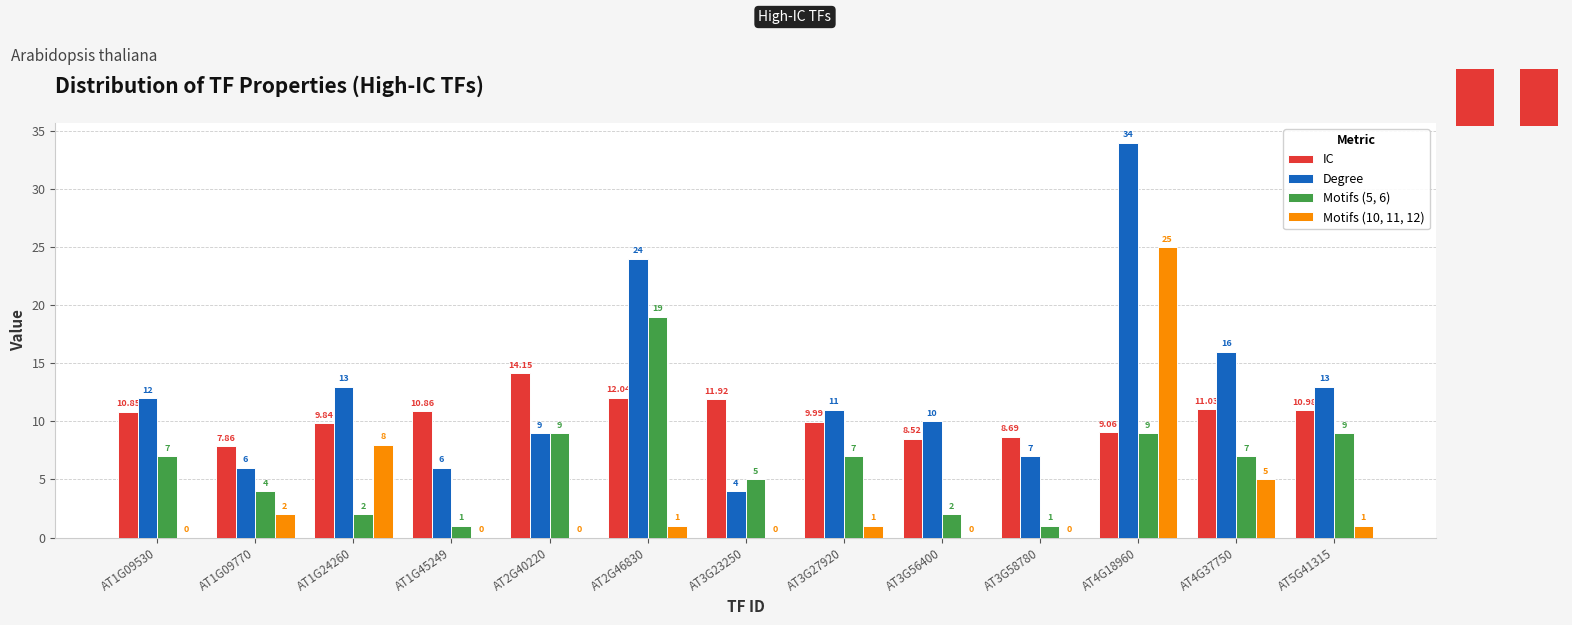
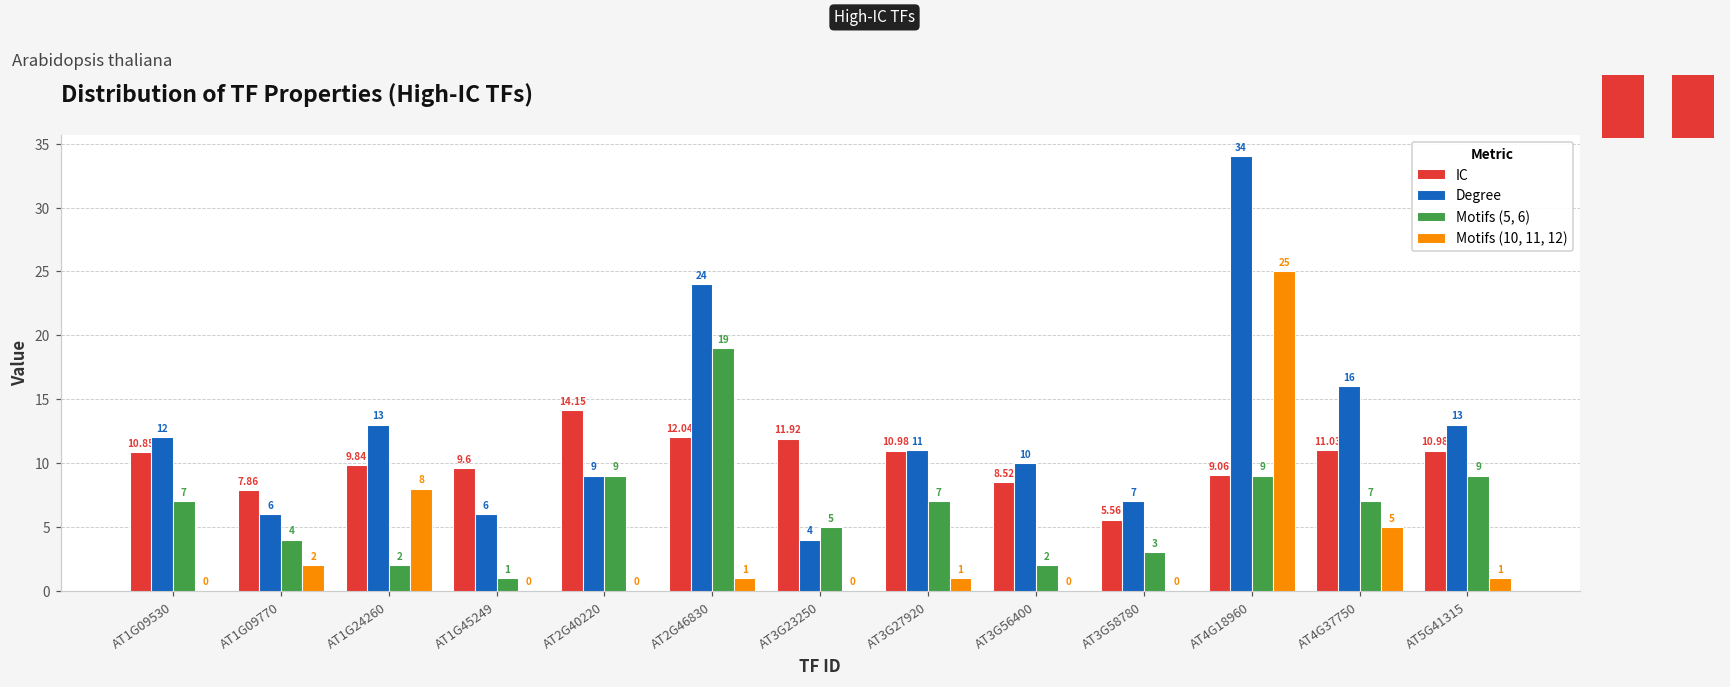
Distribution of TF Properties (High-IC TFs), IC, AT1G45249: 10.86 -> 9.6
Distribution of TF Properties (High-IC TFs), IC, AT3G27920: 9.99 -> 10.98
Distribution of TF Properties (High-IC TFs), IC, AT3G58780: 8.69 -> 5.56
Distribution of TF Properties (High-IC TFs), Motifs (5, 6), AT3G58780: 1 -> 3
